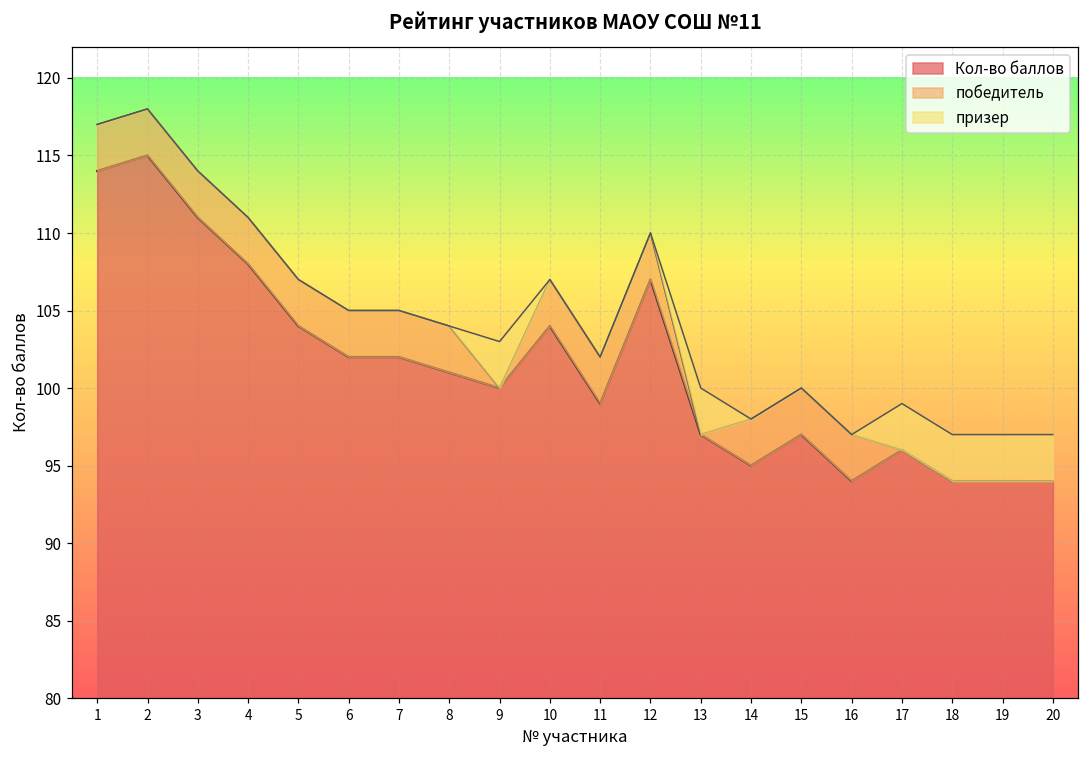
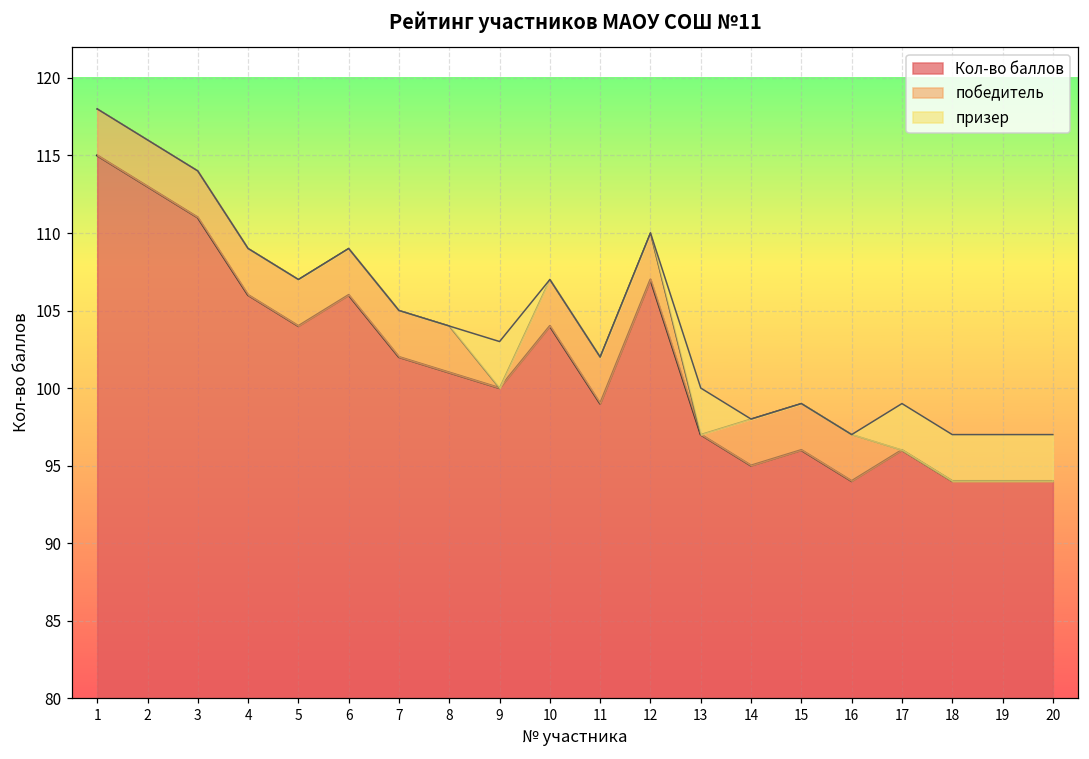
Кол-во баллов, 1: 114 -> 115
Кол-во баллов, 2: 115 -> 113
Кол-во баллов, 4: 108 -> 106
Кол-во баллов, 6: 102 -> 106
Кол-во баллов, 15: 97 -> 96
